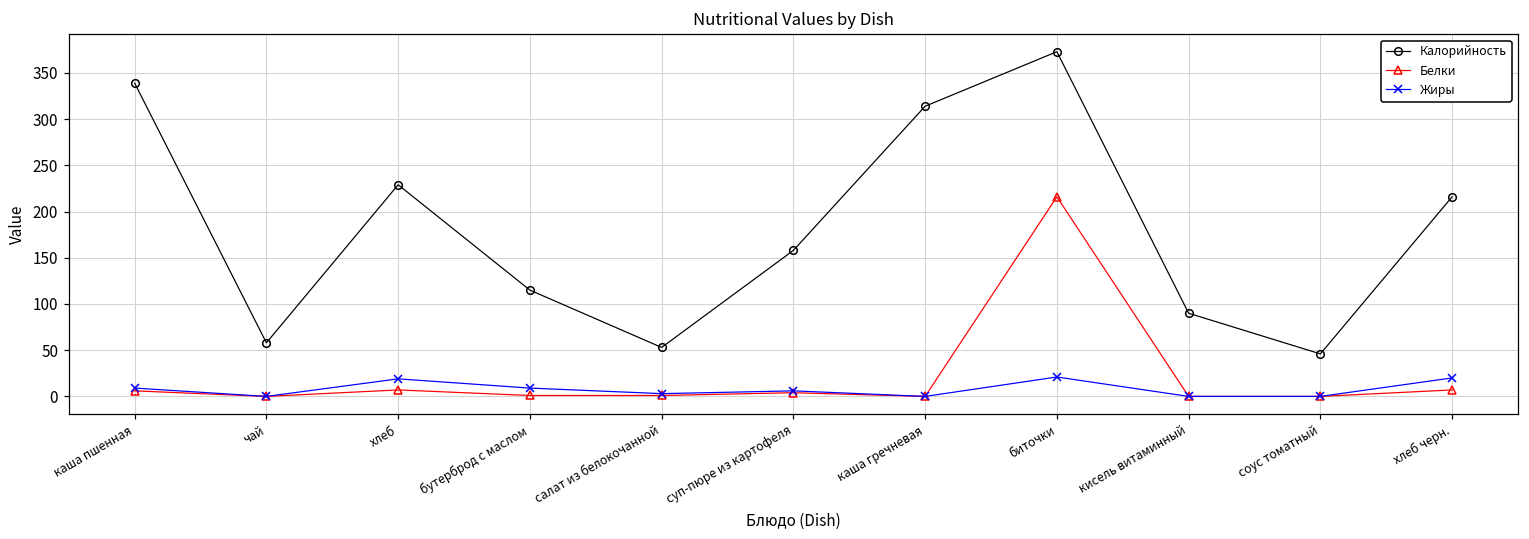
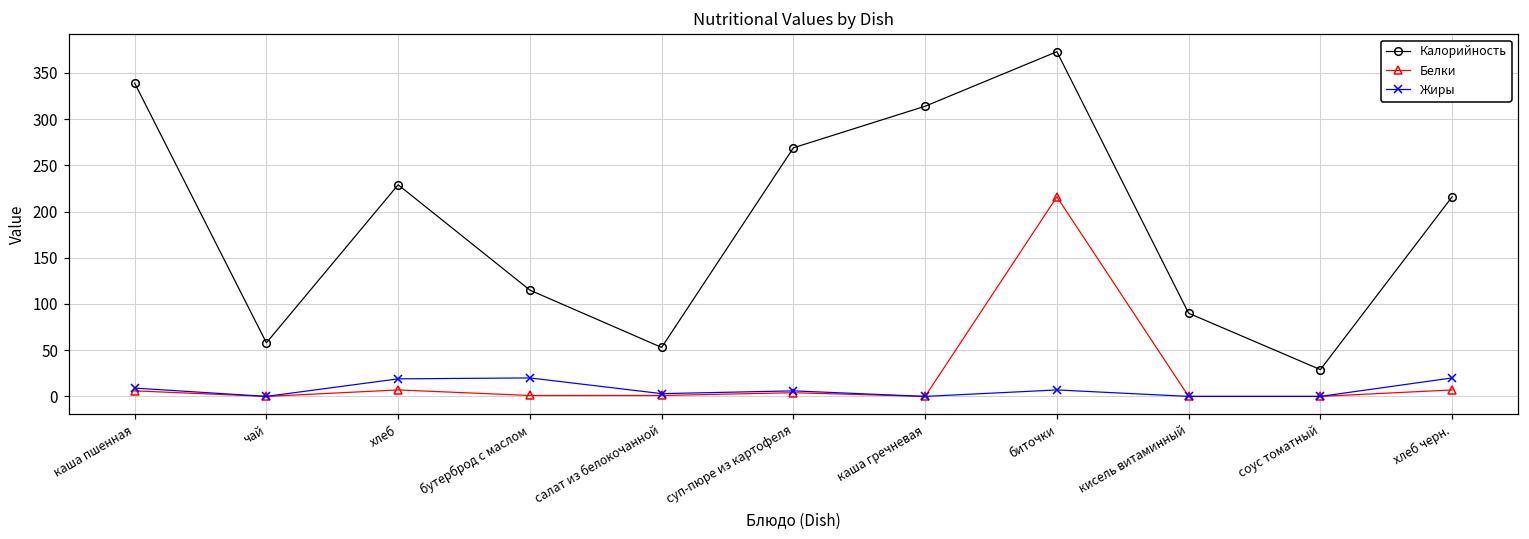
Жиры, бутерброд с маслом: 10 -> 20
Калорийность, суп-пюре из картофеля: 160 -> 270
Жиры, биточки: 20 -> 10
Калорийность, соус томатный: 50 -> 30
